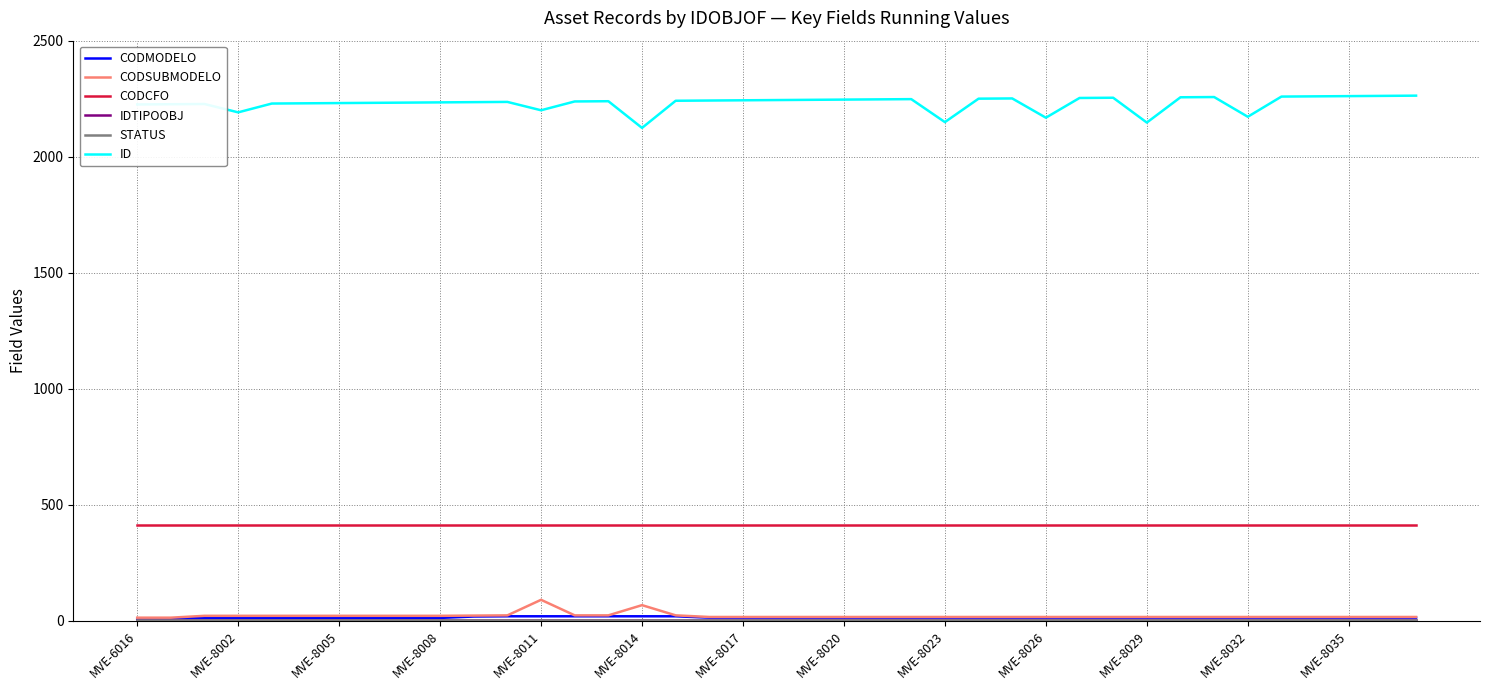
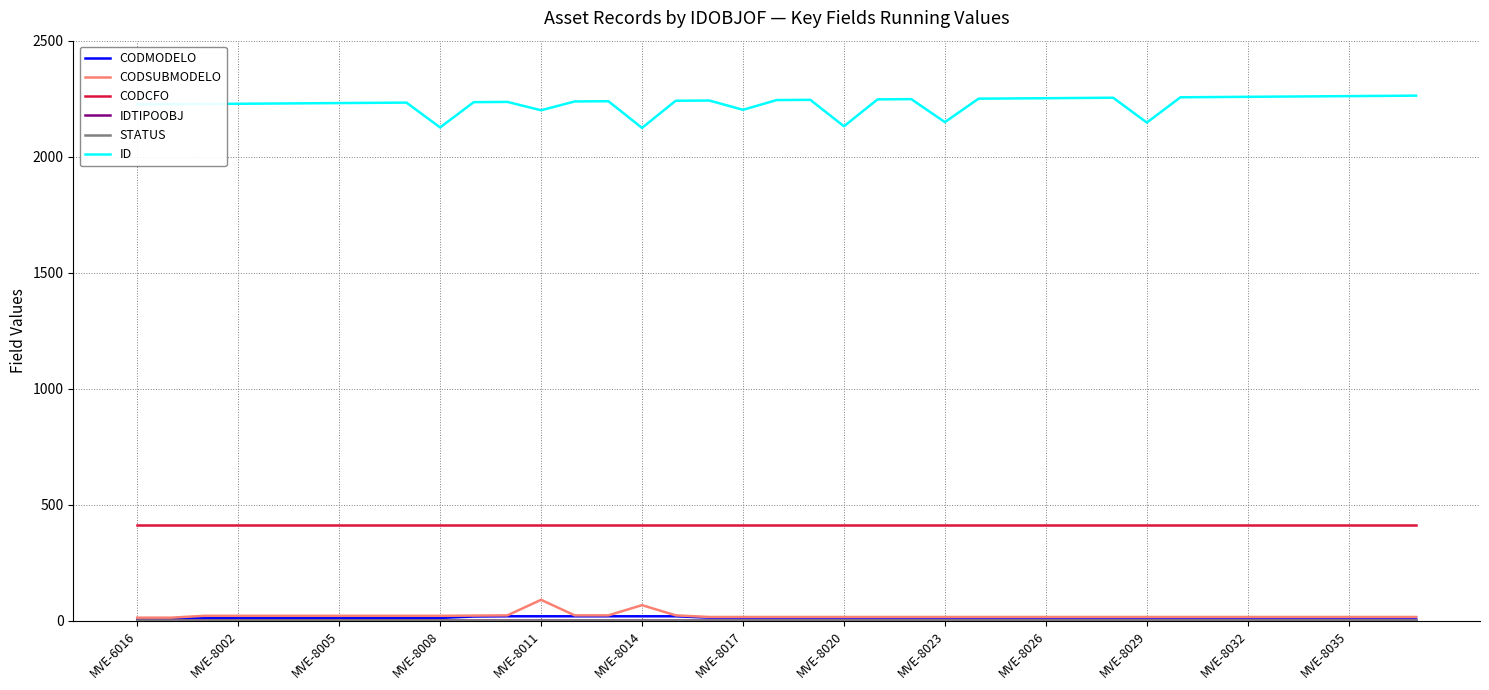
ID, MVE-8002: 2190 -> 2230
ID, MVE-8008: 2230 -> 2130
ID, MVE-8017: 2240 -> 2200
ID, MVE-8020: 2250 -> 2130
ID, MVE-8026: 2170 -> 2250
ID, MVE-8032: 2170 -> 2260
